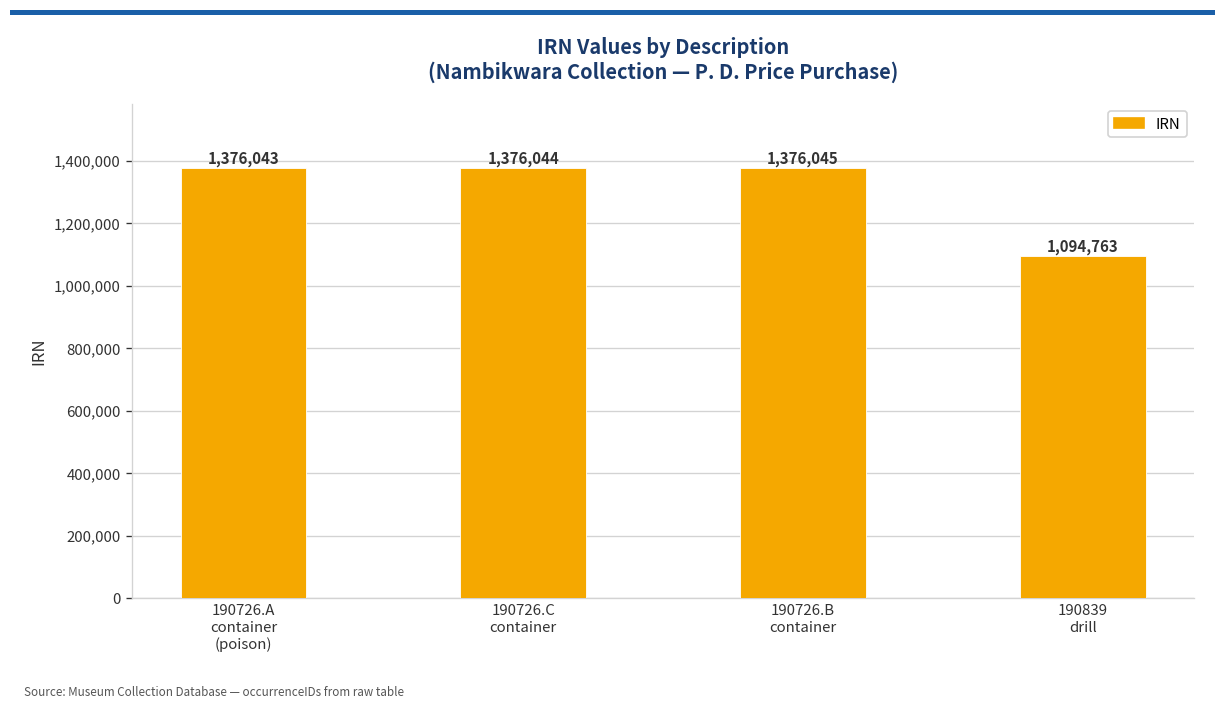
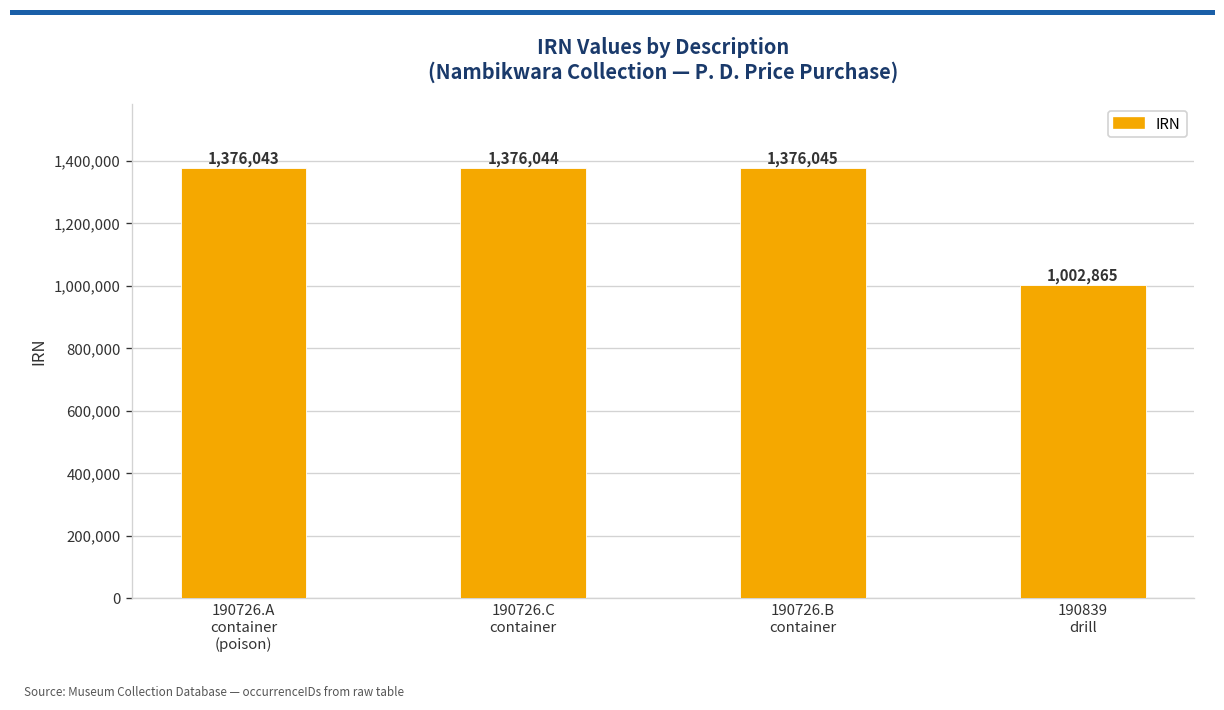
190839 drill: 1,094,763 -> 1,002,865
